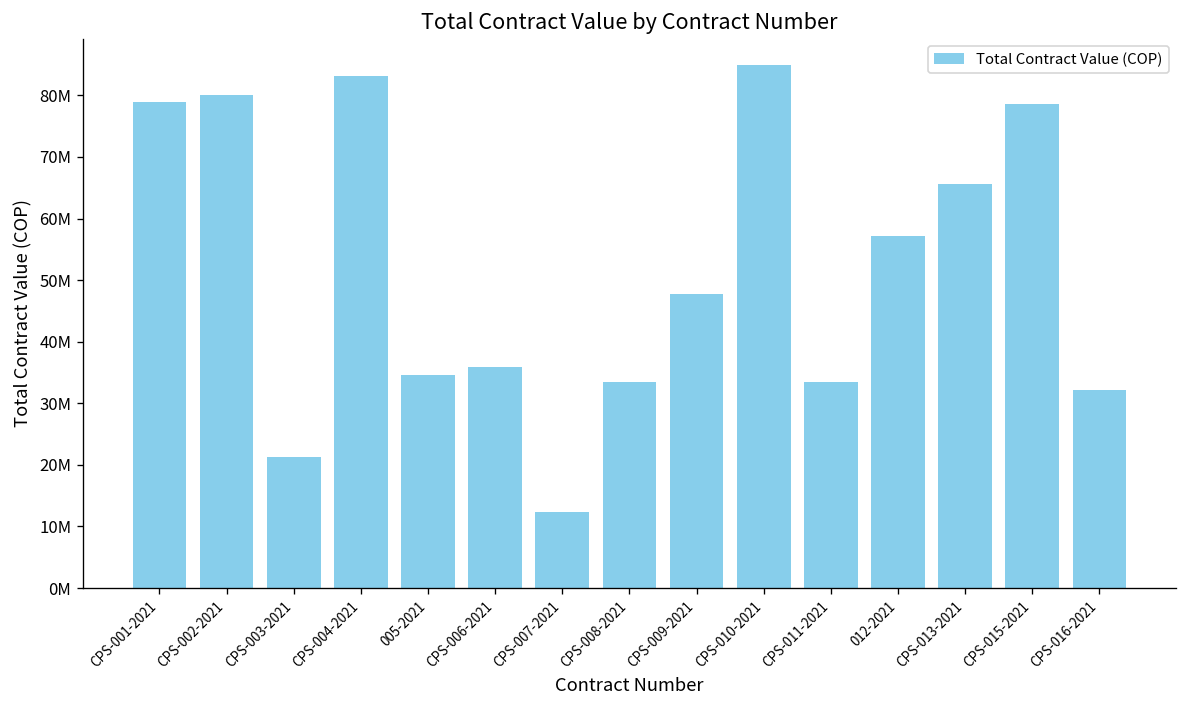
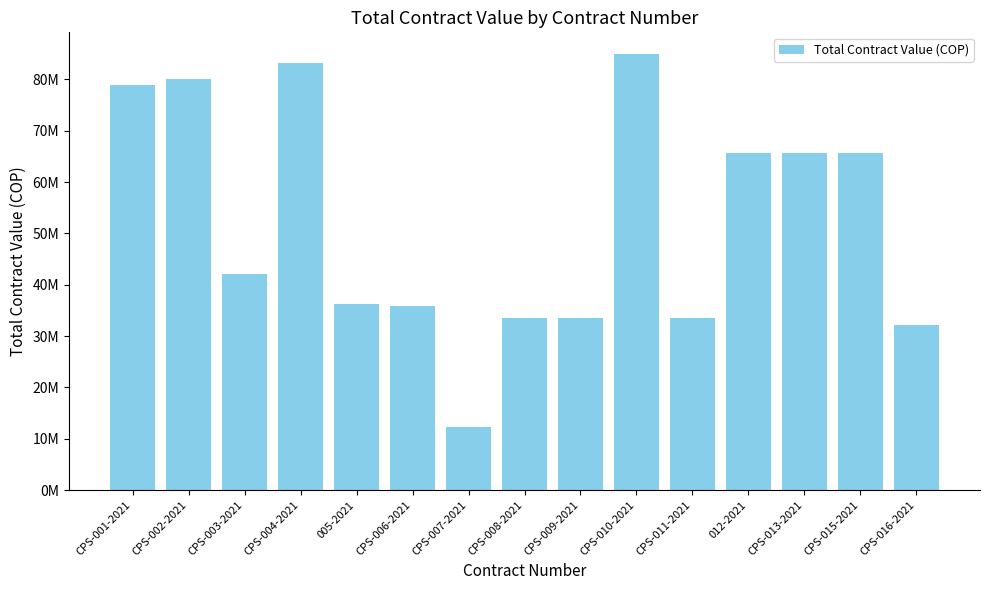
CPS-003-2021: 21000000 -> 42000000
005-2021: 35000000 -> 36000000
CPS-009-2021: 48000000 -> 33000000
012-2021: 57000000 -> 66000000
CPS-015-2021: 79000000 -> 66000000
